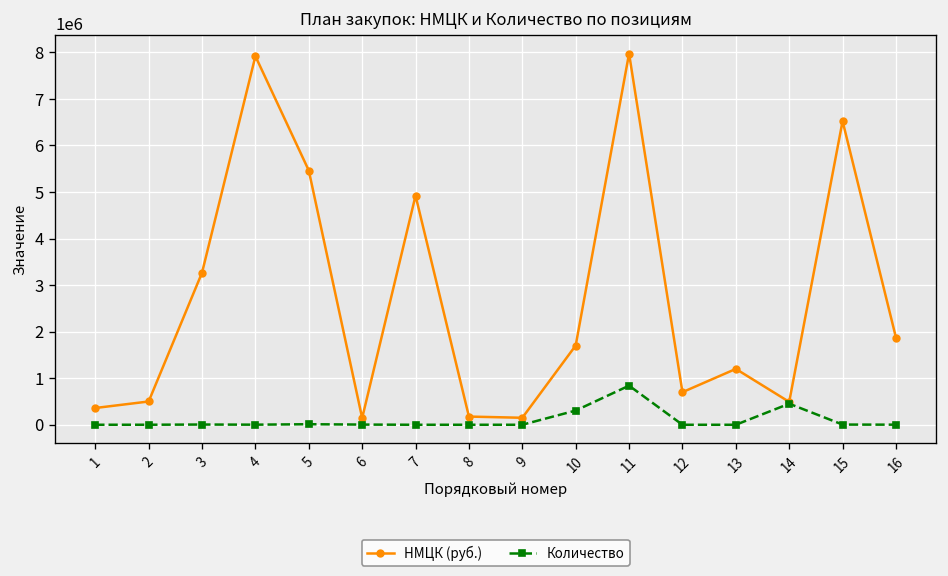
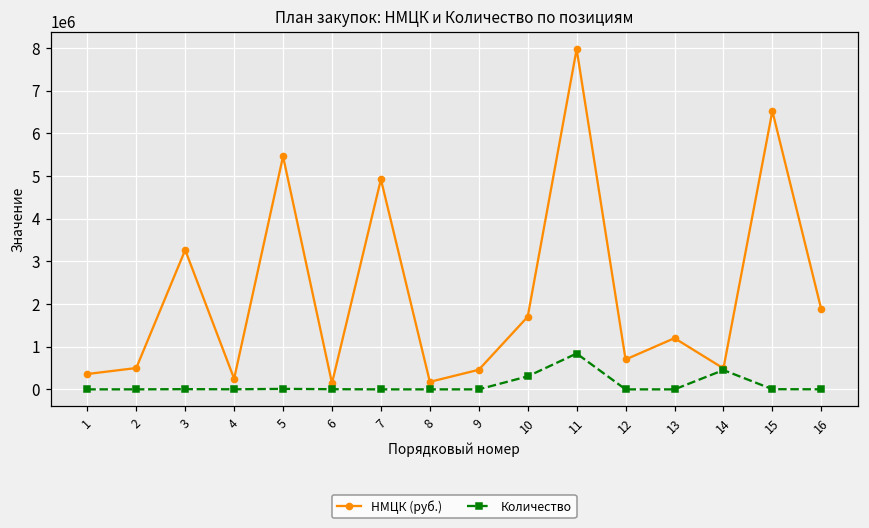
НМЦК (руб.), 4: 7900000 -> 300000
НМЦК (руб.), 9: 200000 -> 500000
